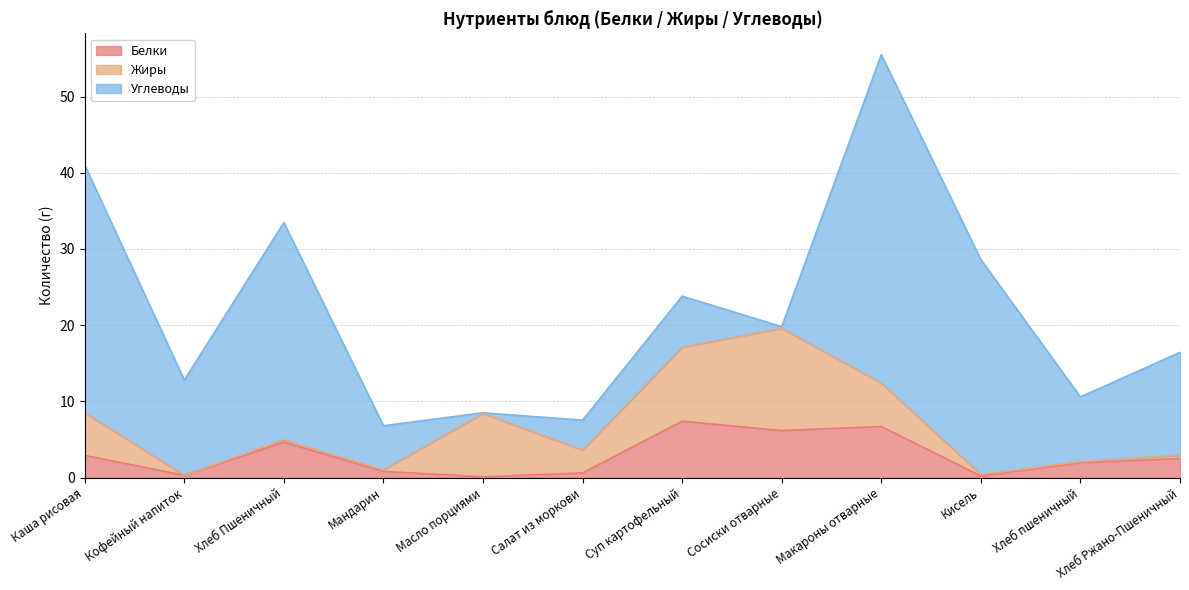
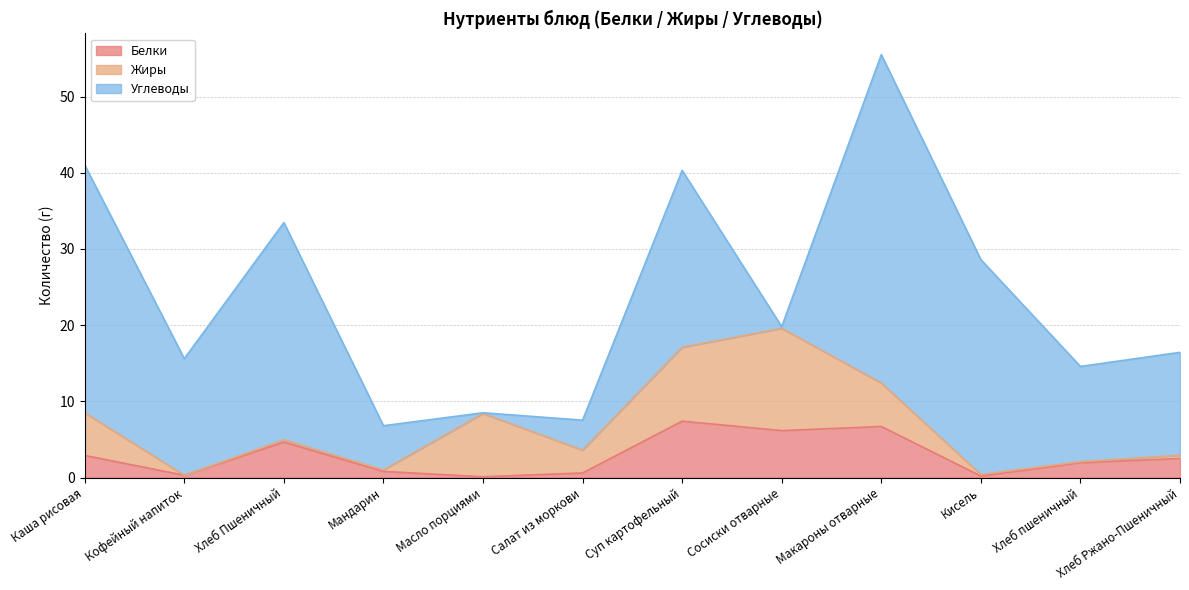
Углеводы, Кофейный напиток: 13 -> 15
Углеводы, Суп картофельный: 7 -> 23
Углеводы, Хлеб пшеничный: 9 -> 13
